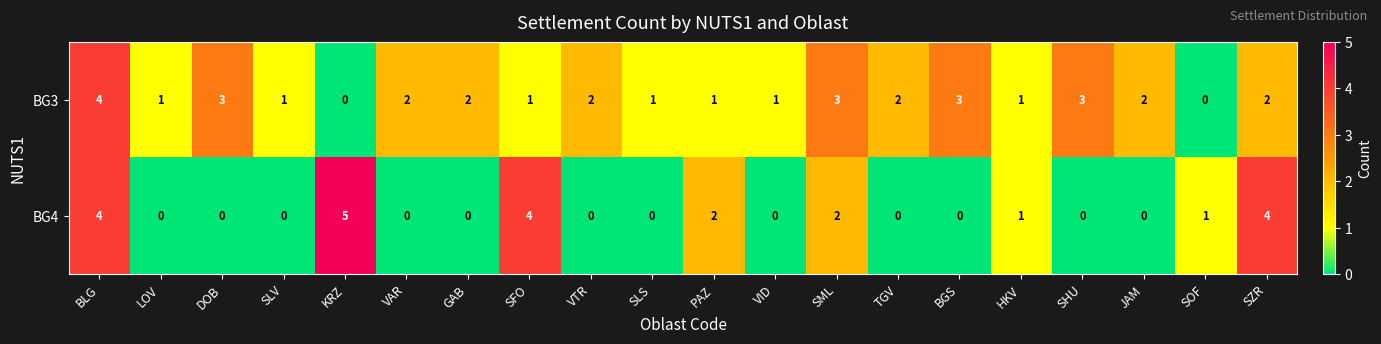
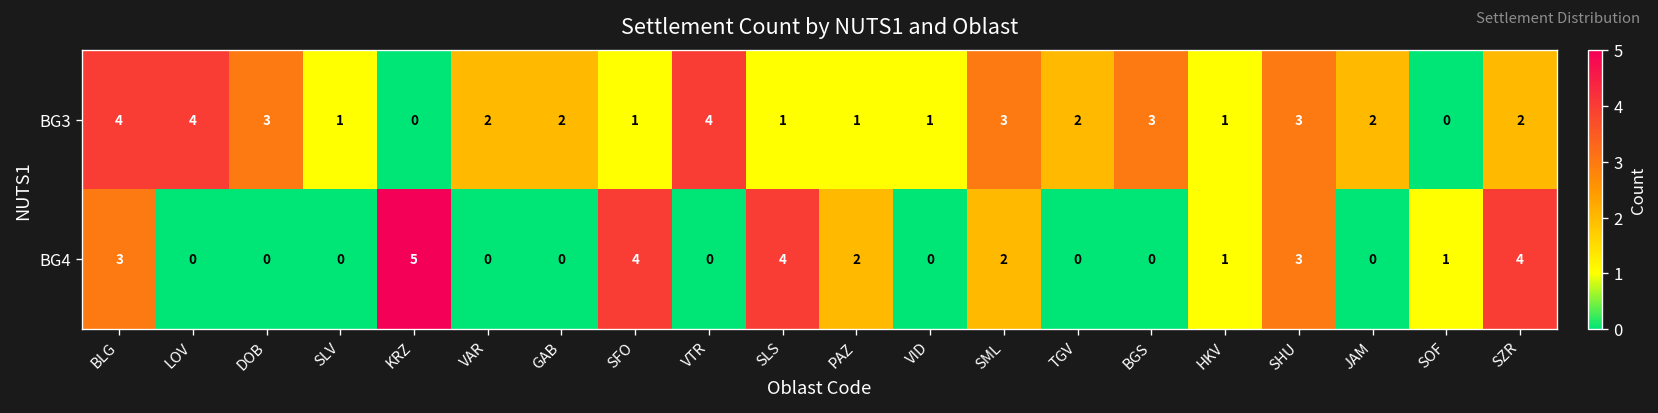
BG3, LOV: 1 -> 4
BG3, VTR: 2 -> 4
BG4, BLG: 4 -> 3
BG4, SLS: 0 -> 4
BG4, SHU: 0 -> 3
